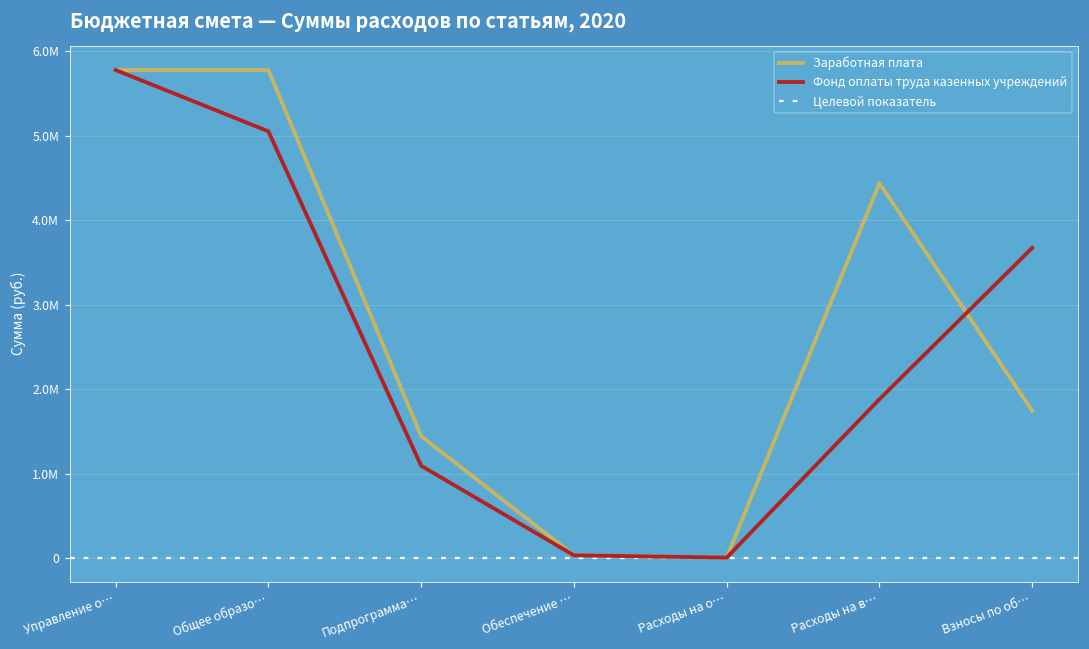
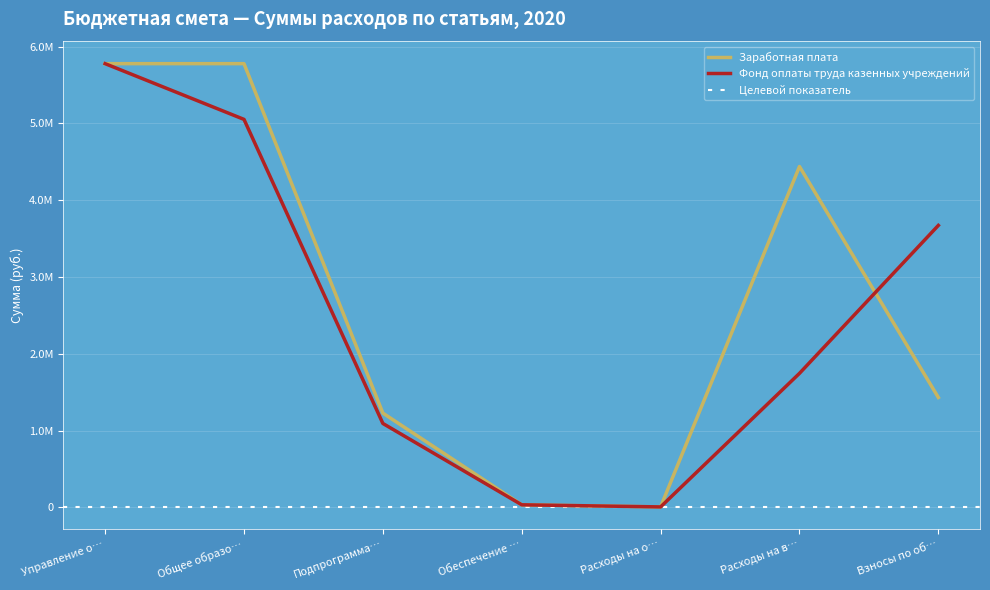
Заработная плата, Подпрограмма…: 1400000 -> 1200000
Фонд оплаты труда казенных учреждений, Расходы на в…: 1900000 -> 1700000
Заработная плата, Взносы по об…: 1700000 -> 1400000
